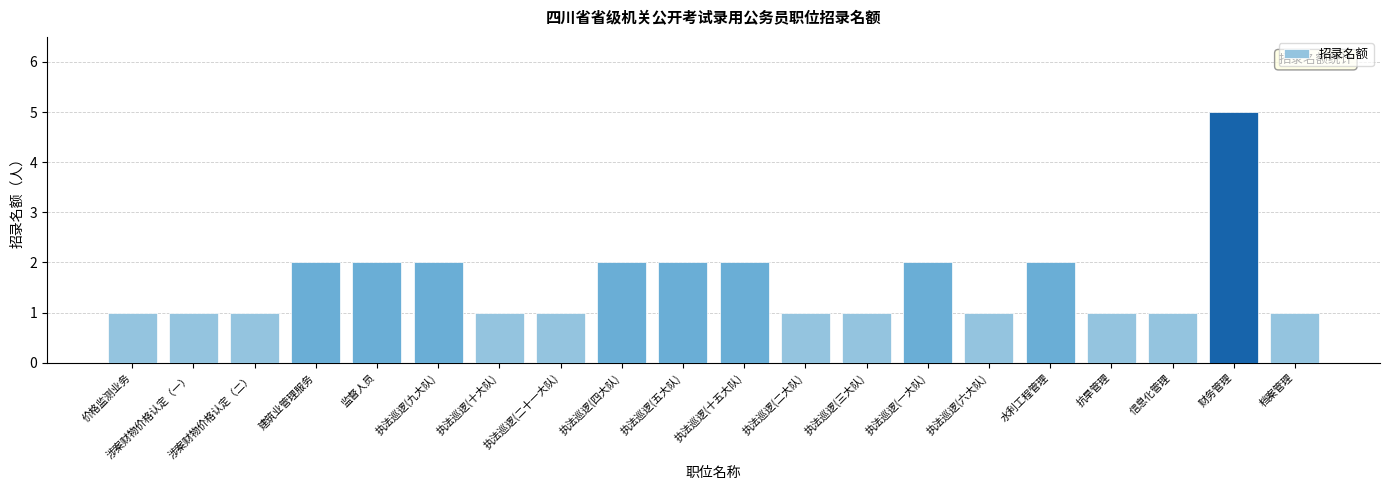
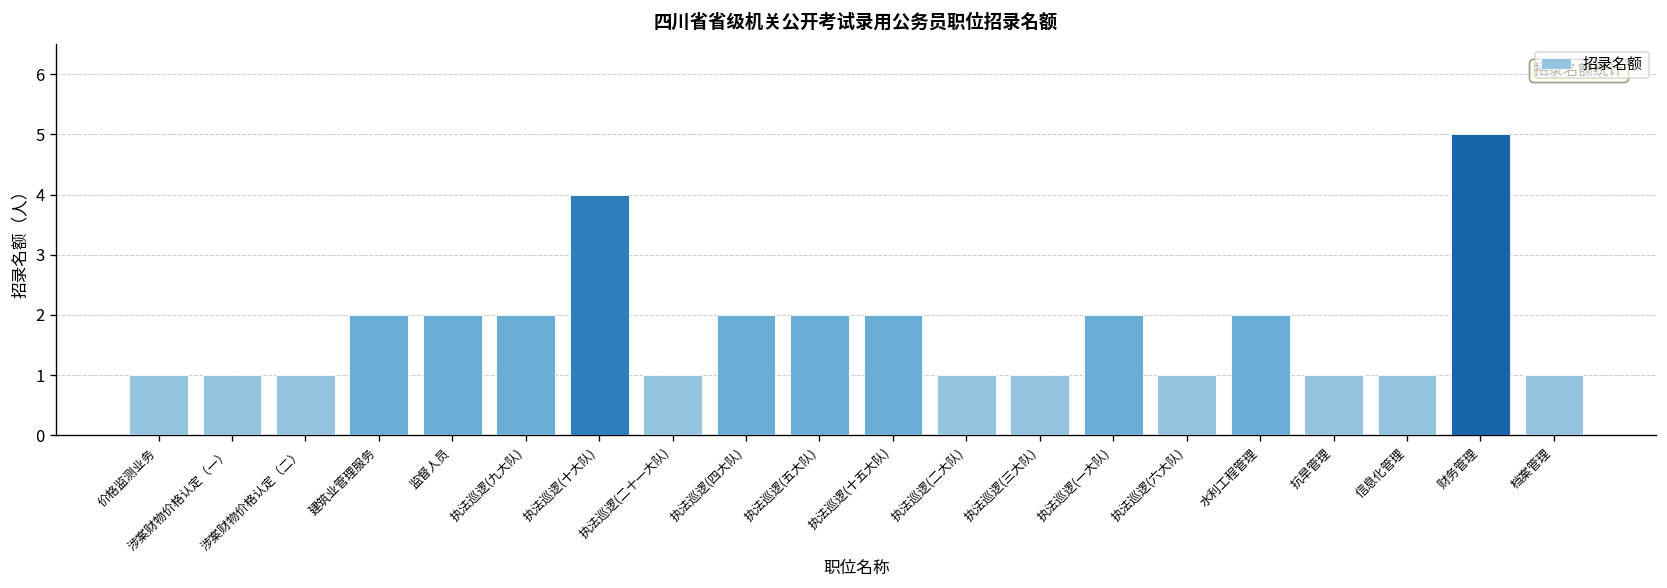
执法巡逻(十大队): 1 -> 4
